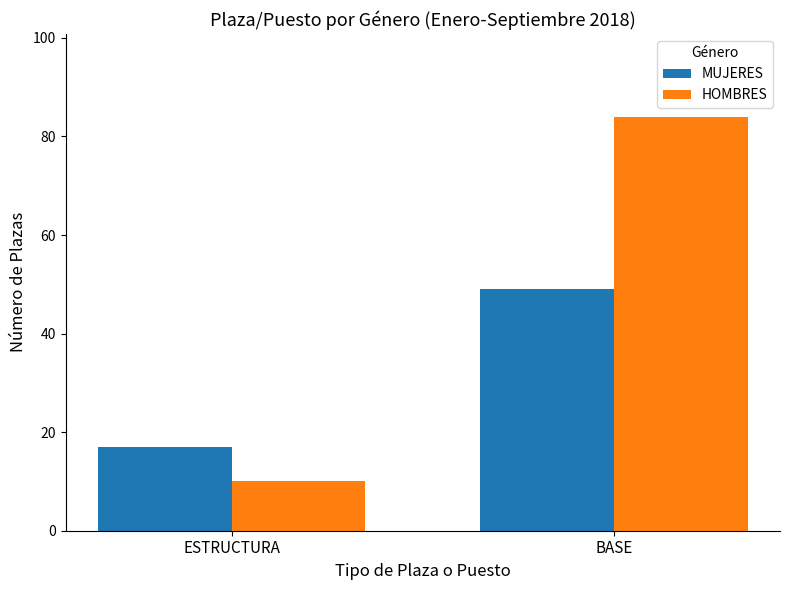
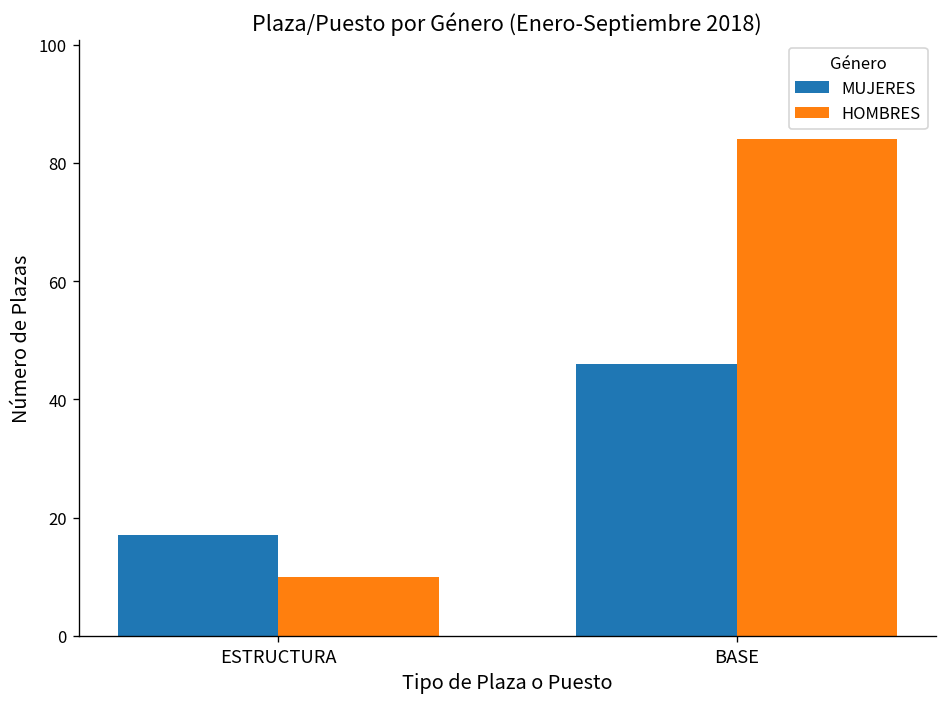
MUJERES, BASE: 49 -> 46
